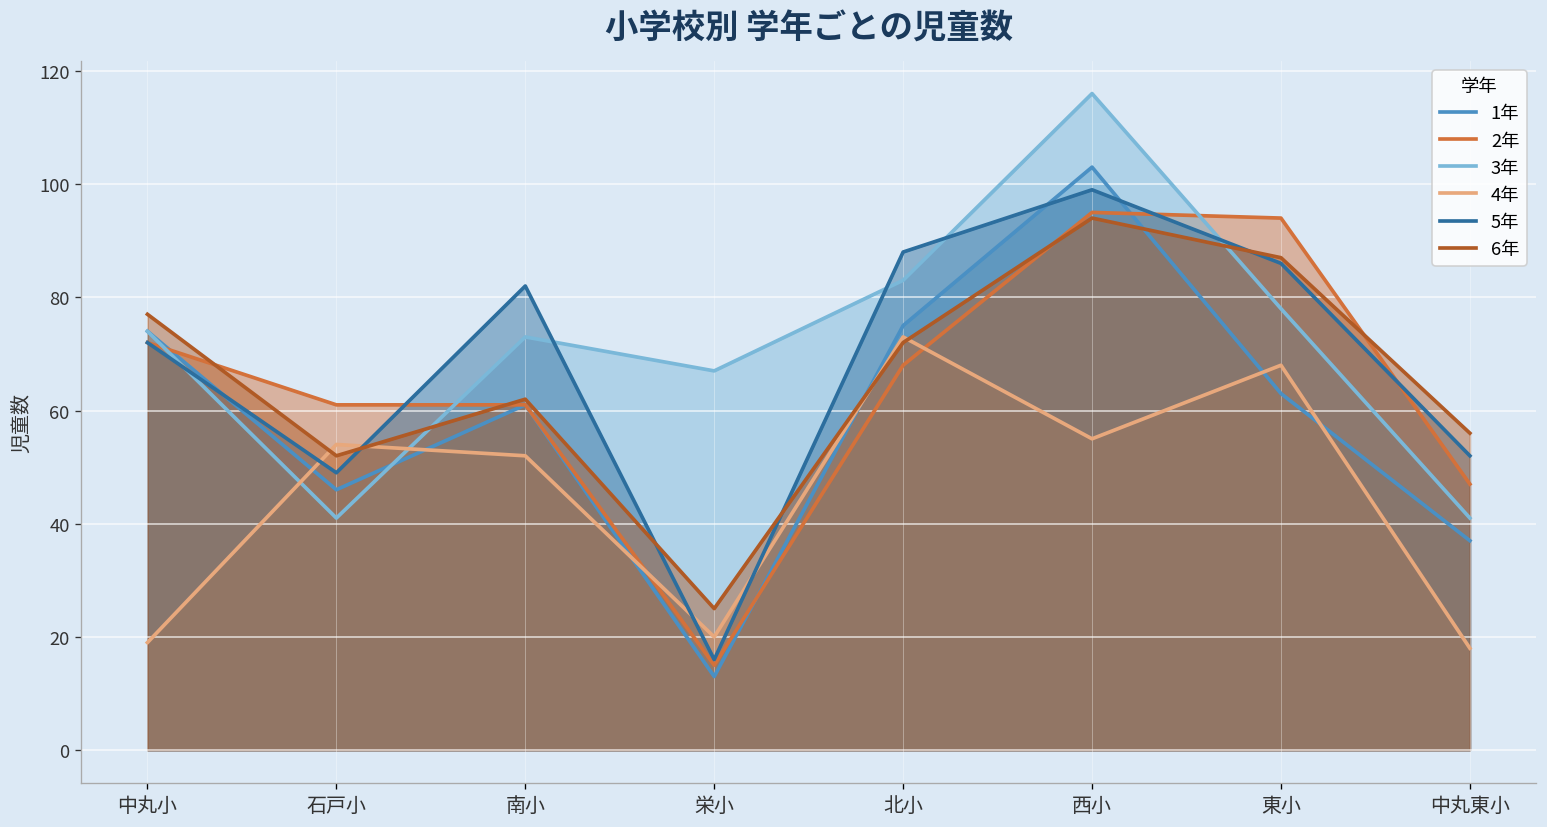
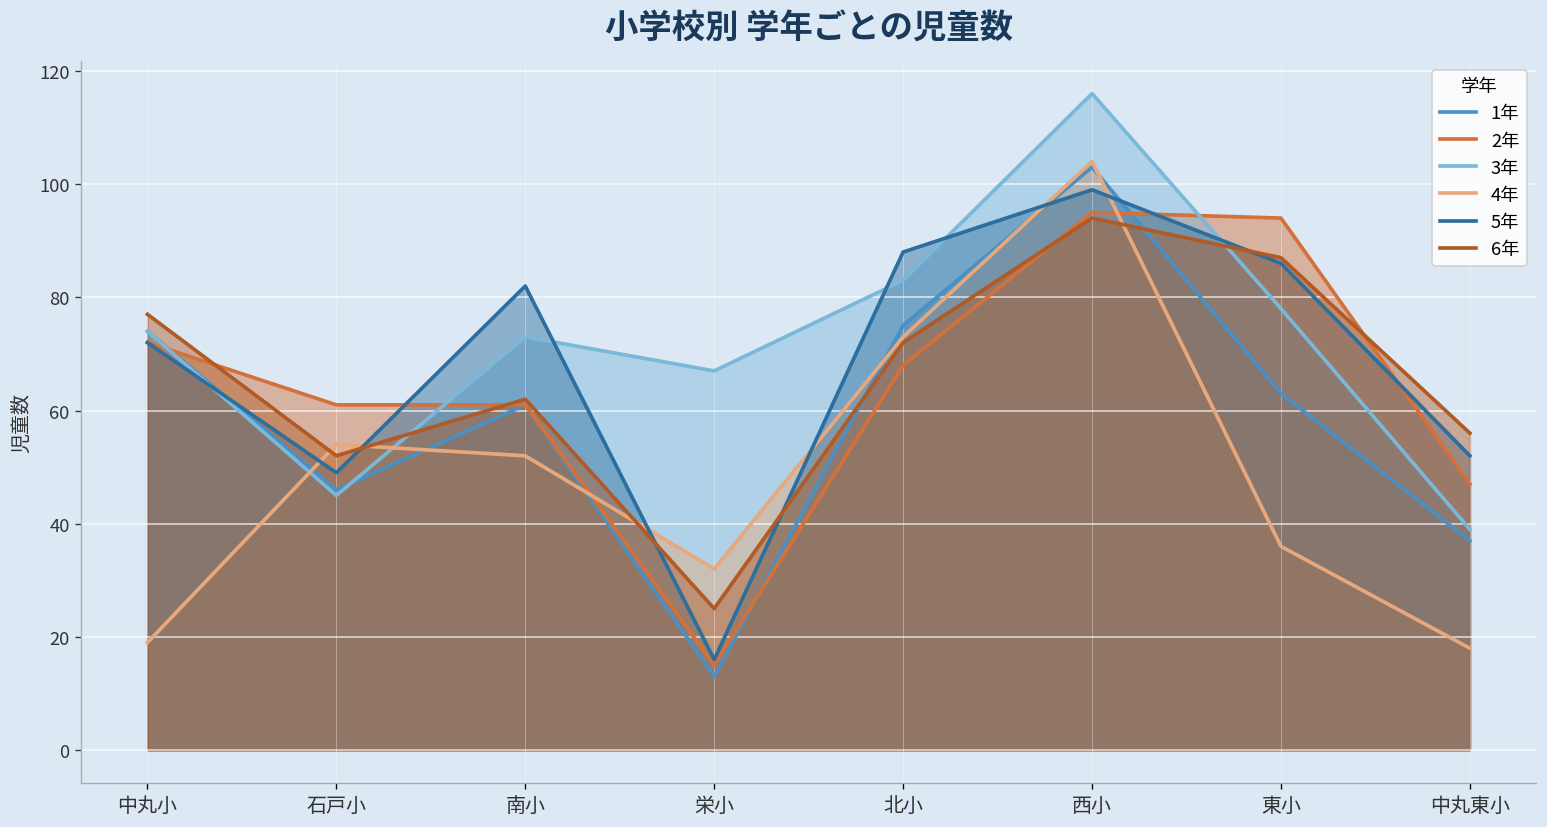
3年, 石戸小: 41 -> 45
4年, 栄小: 20 -> 32
4年, 西小: 55 -> 104
4年, 東小: 68 -> 36
3年, 中丸東小: 41 -> 39
